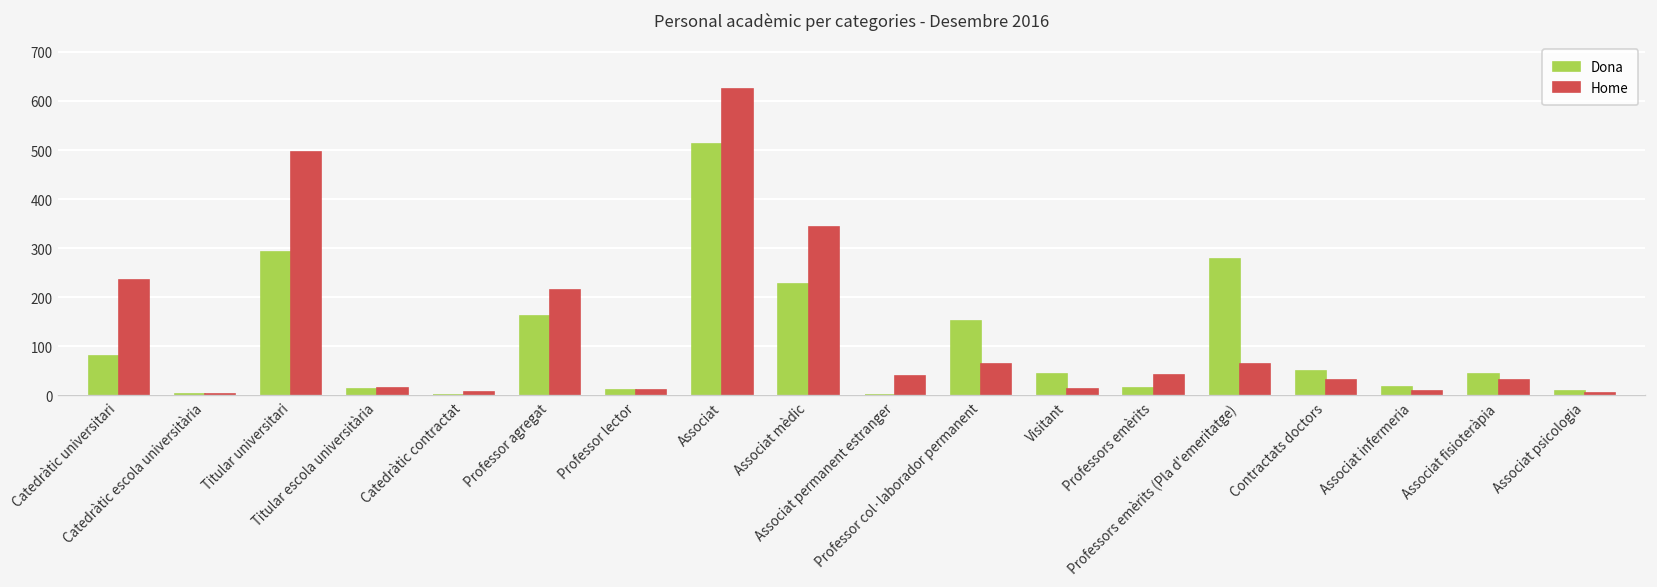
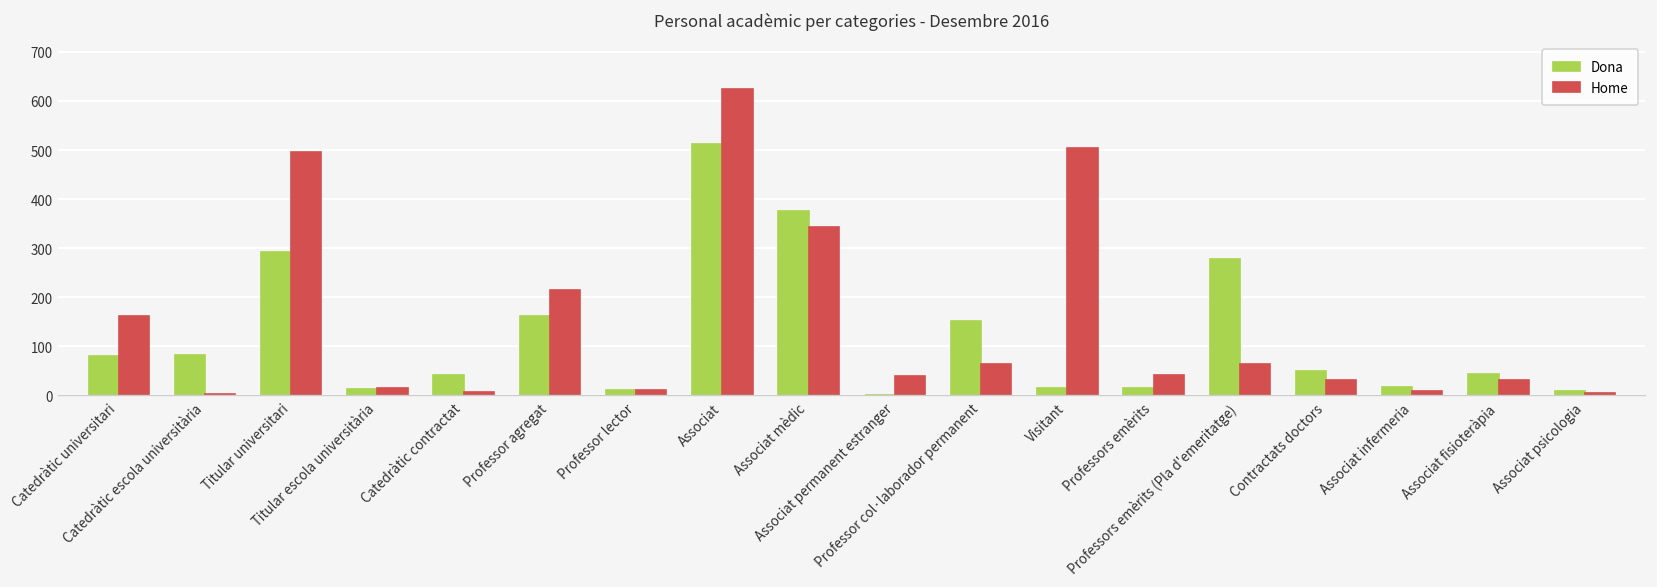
Home, Catedràtic universitari: 240 -> 160
Dona, Catedràtic escola universitària: 0 -> 80
Dona, Catedràtic contractat: 0 -> 40
Dona, Associat mèdic: 230 -> 380
Dona, Visitant: 40 -> 20
Home, Visitant: 10 -> 510
